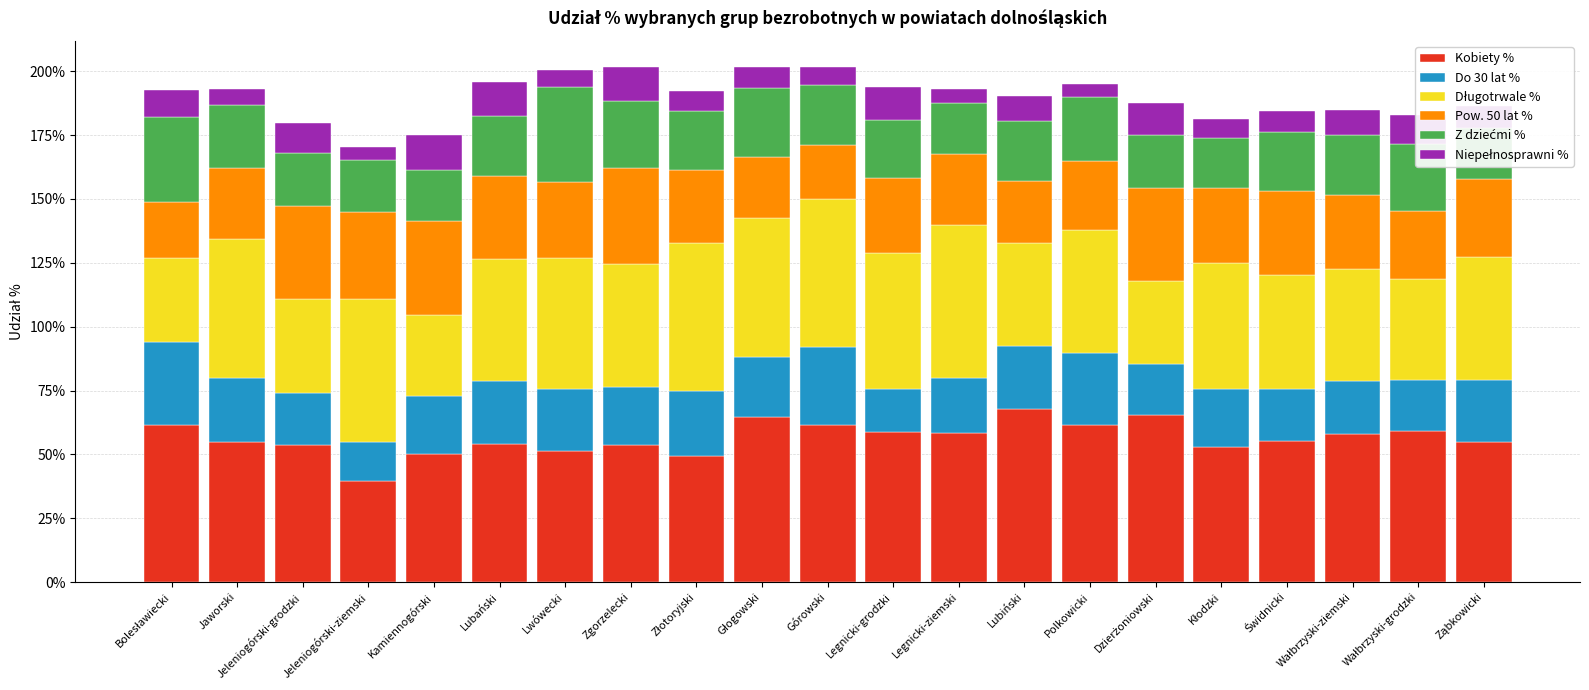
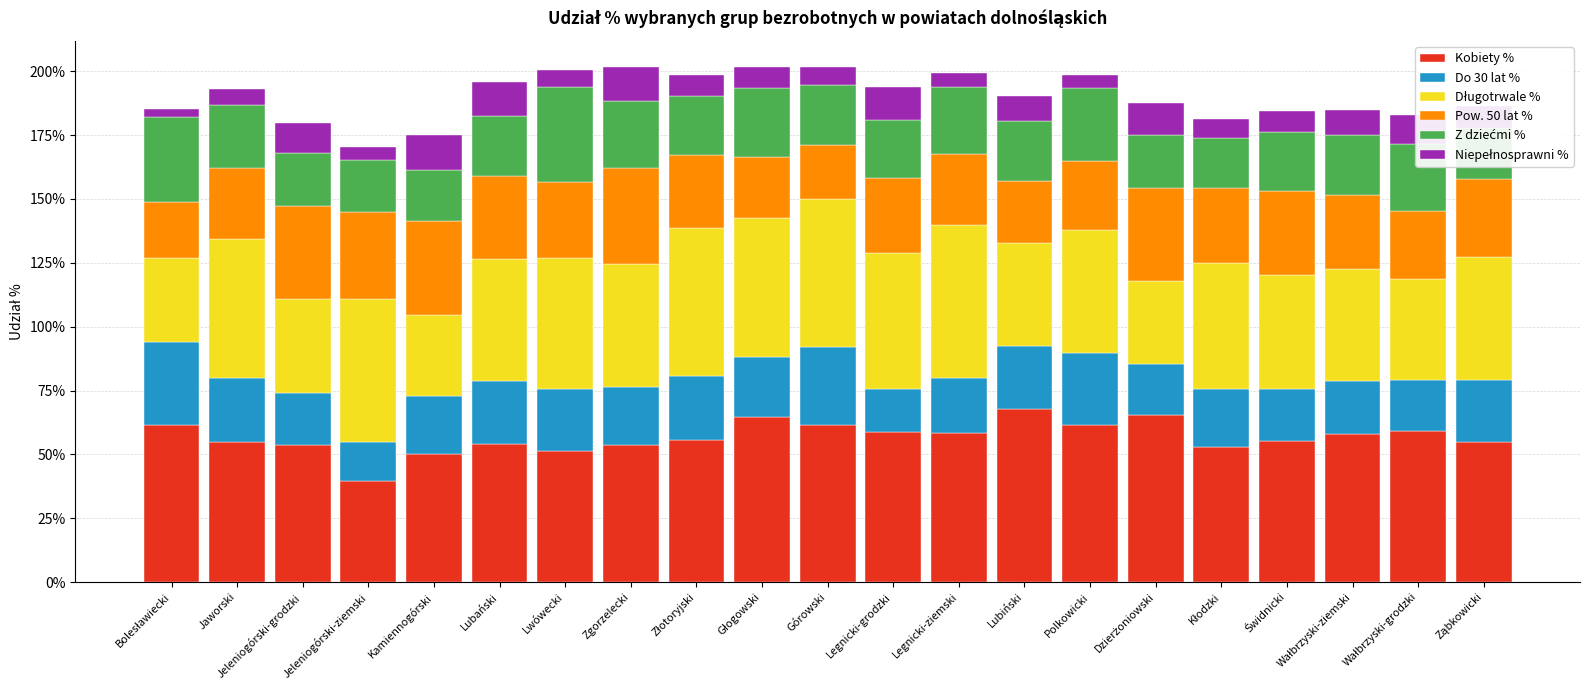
Niepełnosprawni %, Bolesławiecki: 11% -> 3%
Kobiety %, Złotoryjski: 50% -> 55%
Z dziećmi %, Legnicki-ziemski: 20% -> 26%
Z dziećmi %, Polkowicki: 25% -> 29%
